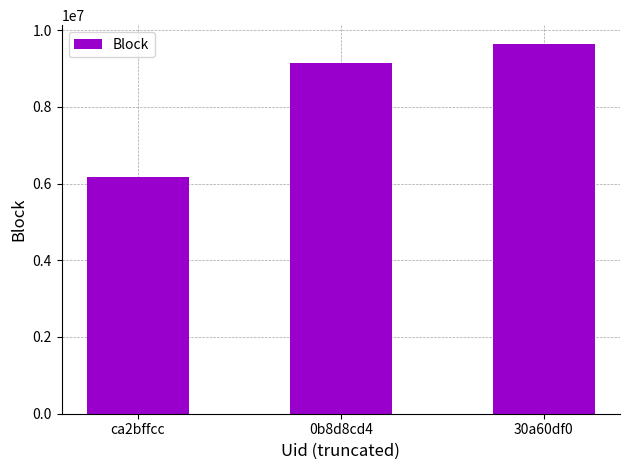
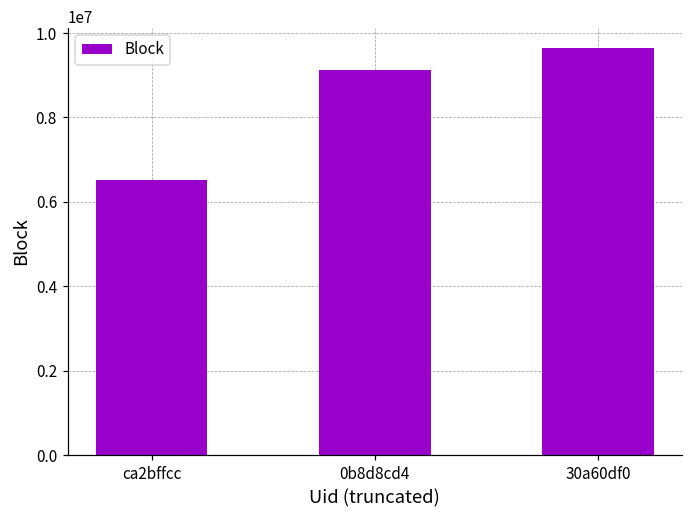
ca2bffcc: 6200000 -> 6500000
